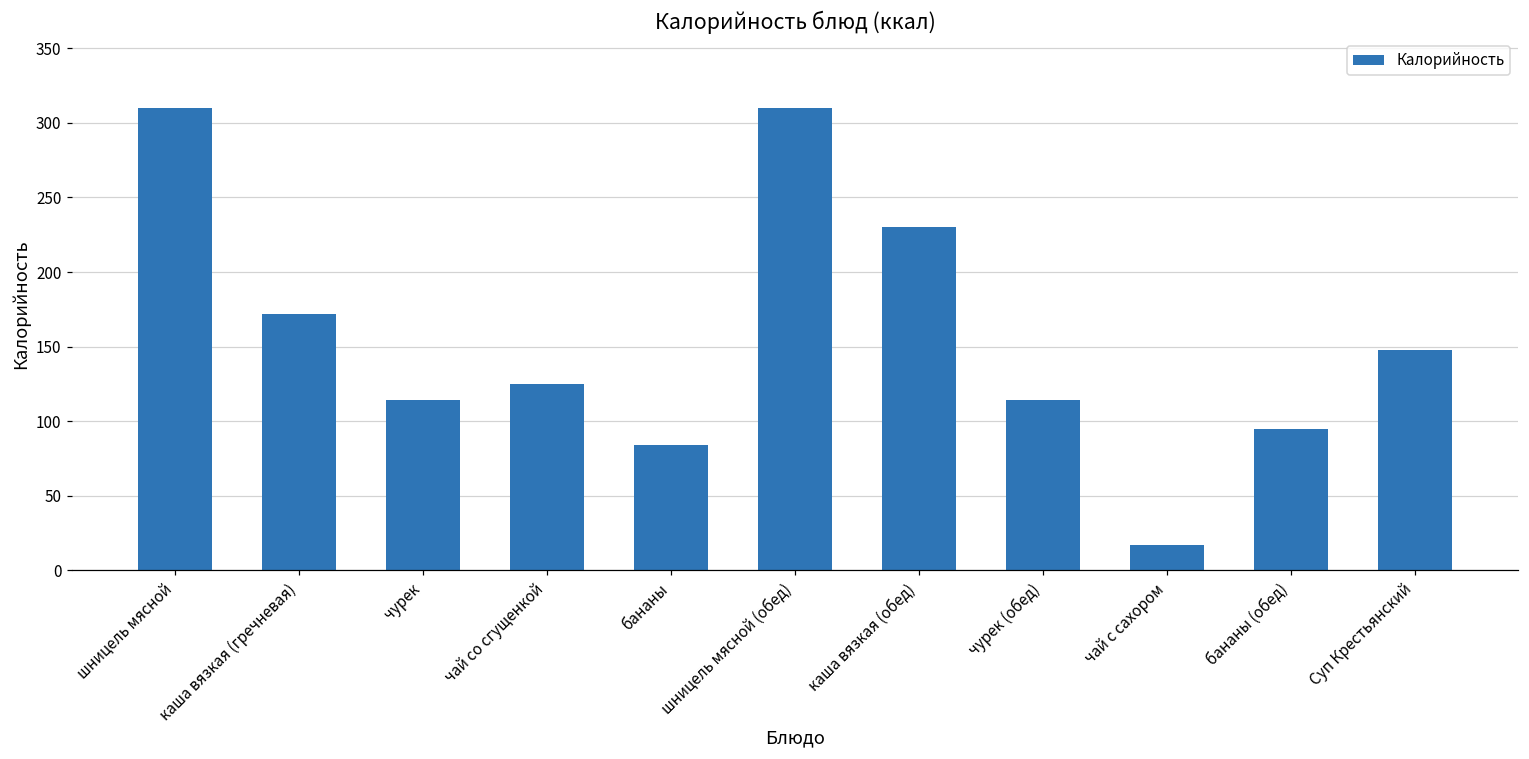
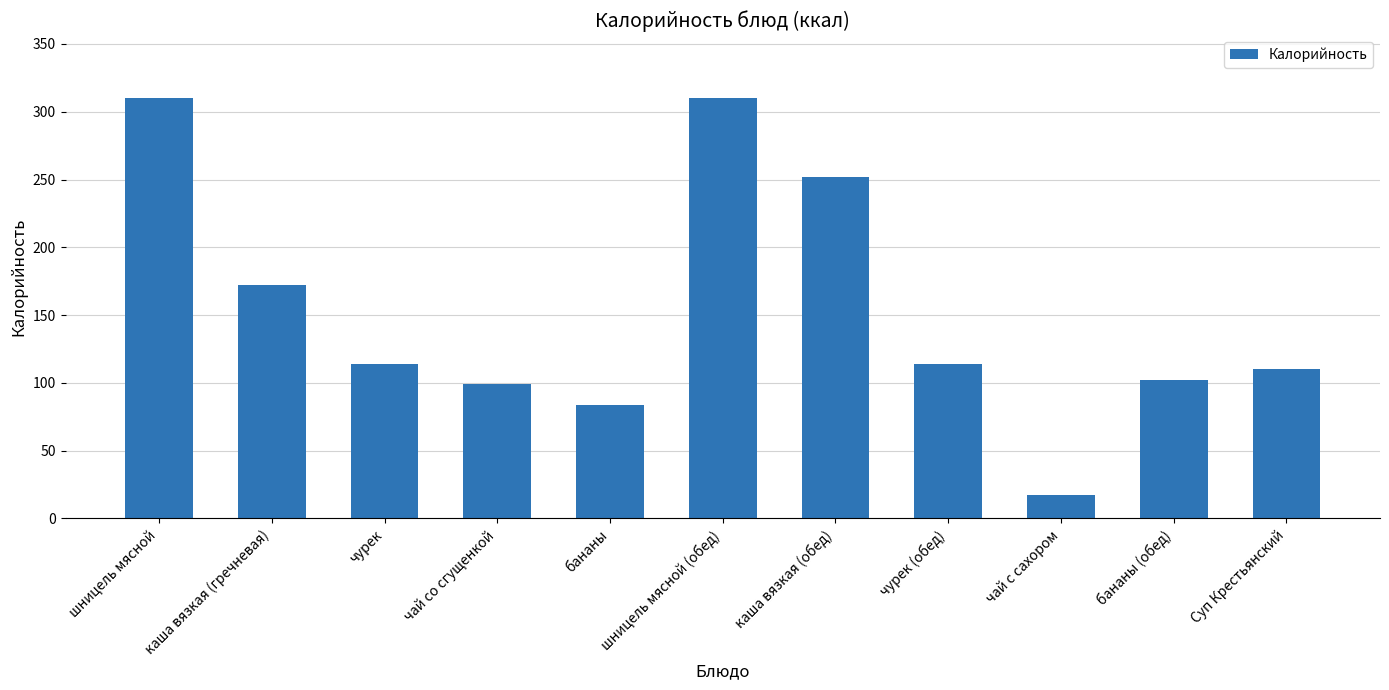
чай со сгущенкой: 125 -> 99
каша вязкая (обед): 230 -> 252
бананы (обед): 95 -> 102
Суп Крестьянский: 148 -> 110
